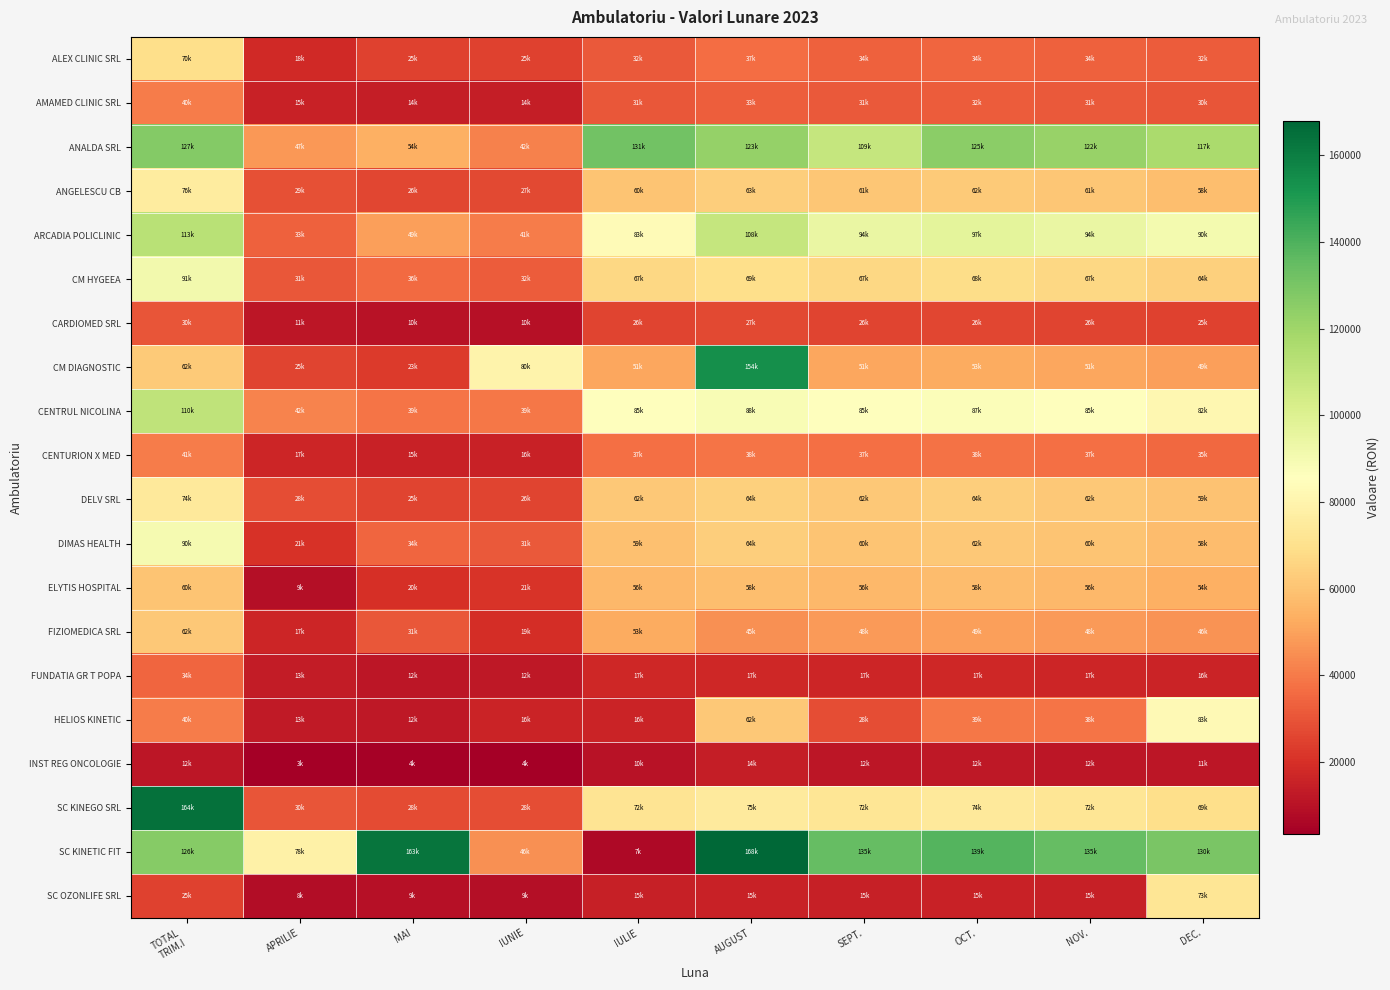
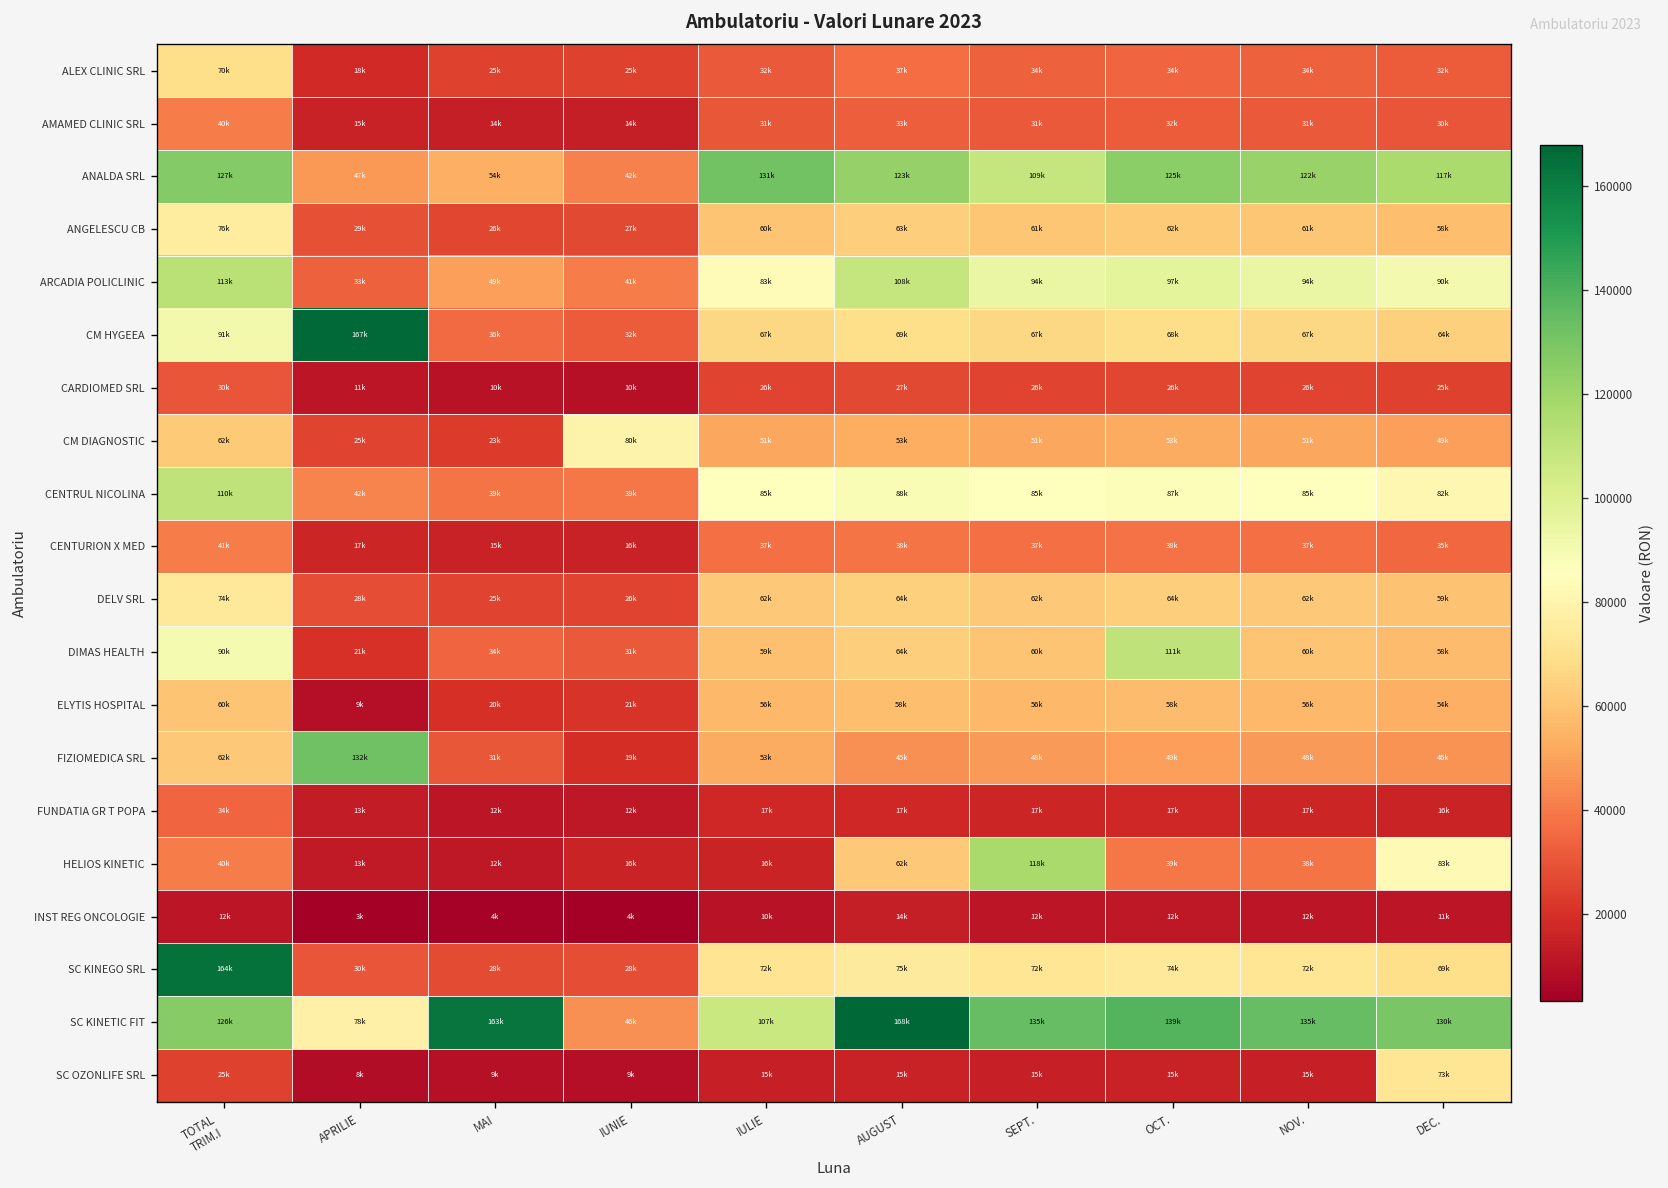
CM HYGEEA, APRILIE: 31k -> 167k
CM DIAGNOSTIC, AUGUST: 154k -> 53k
DIMAS HEALTH, OCT.: 62k -> 111k
FIZIOMEDICA SRL, APRILIE: 17k -> 132k
HELIOS KINETIC, SEPT.: 28k -> 118k
SC KINETIC FIT, IULIE: 7k -> 107k
